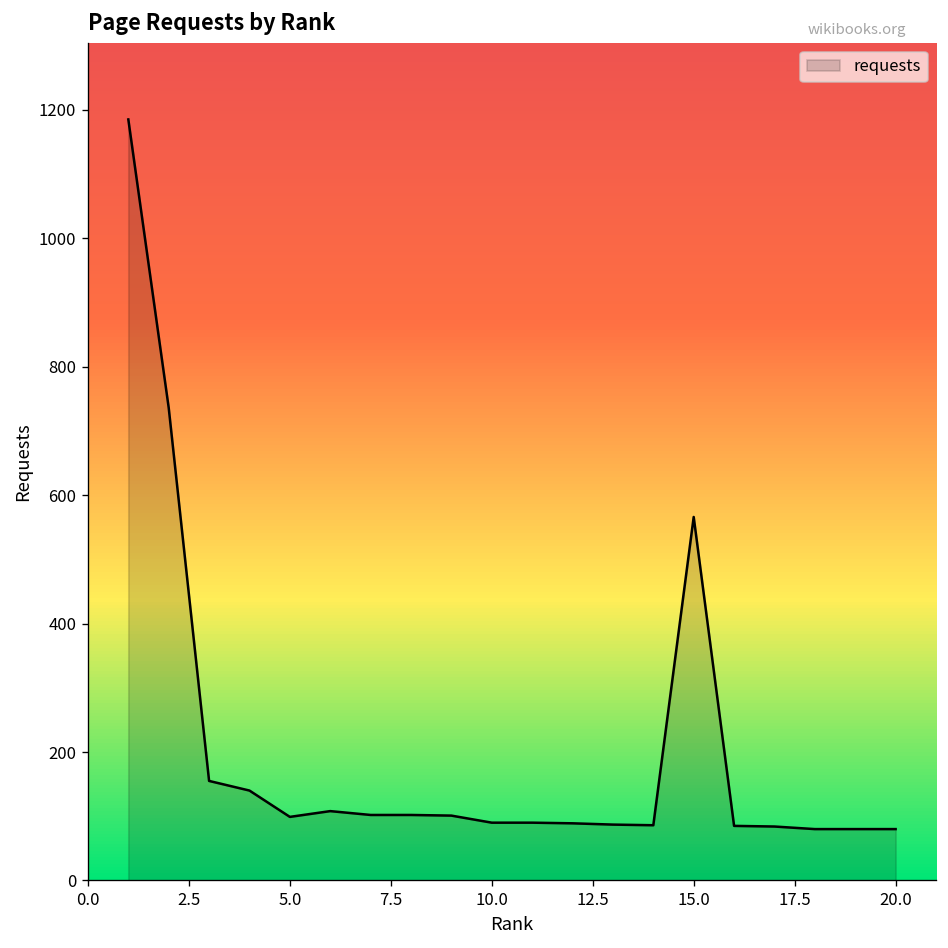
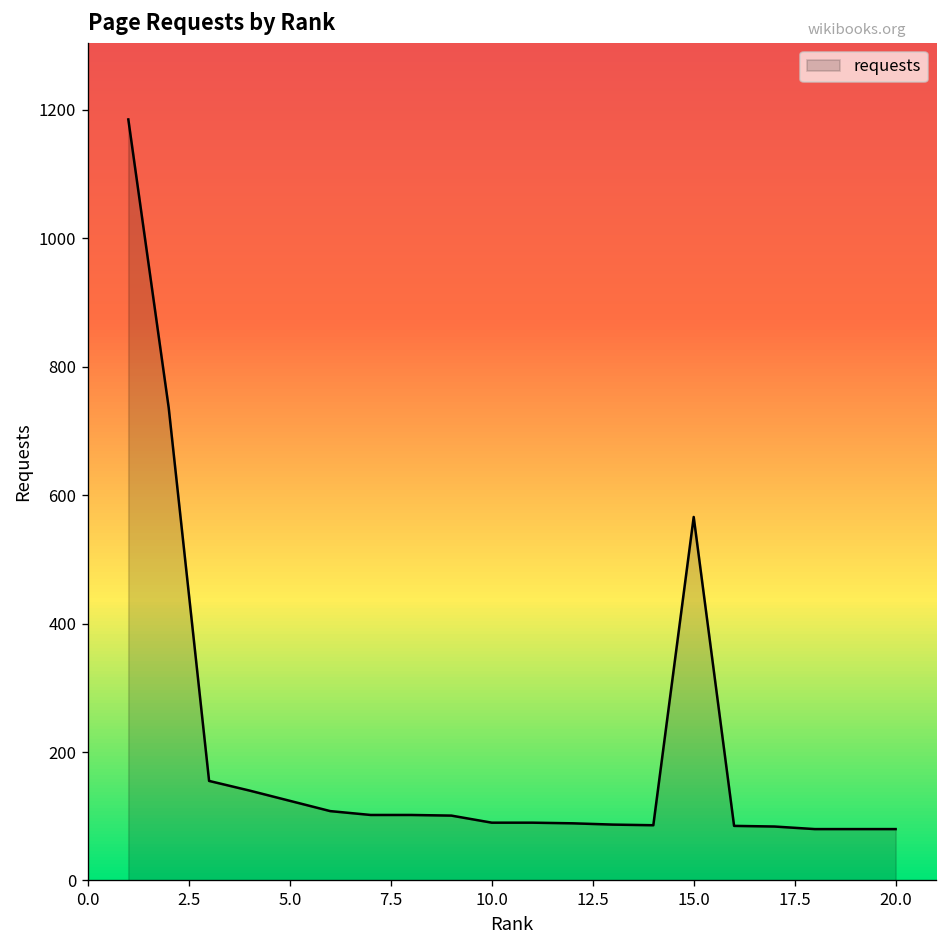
5.0: 100 -> 120
